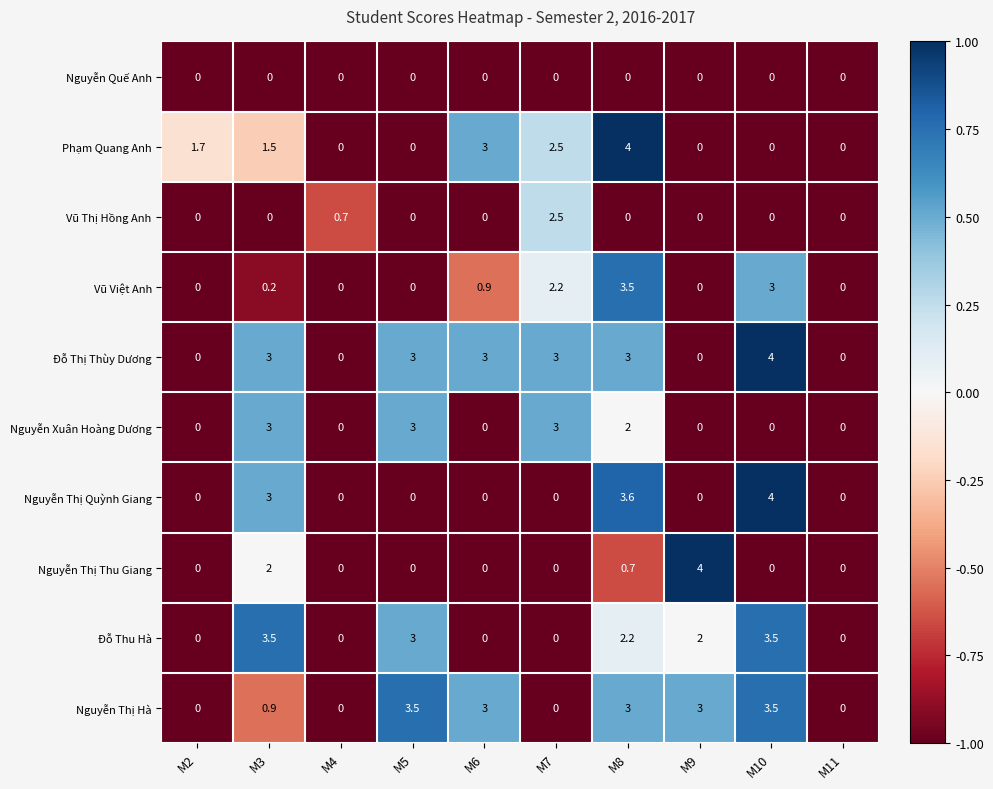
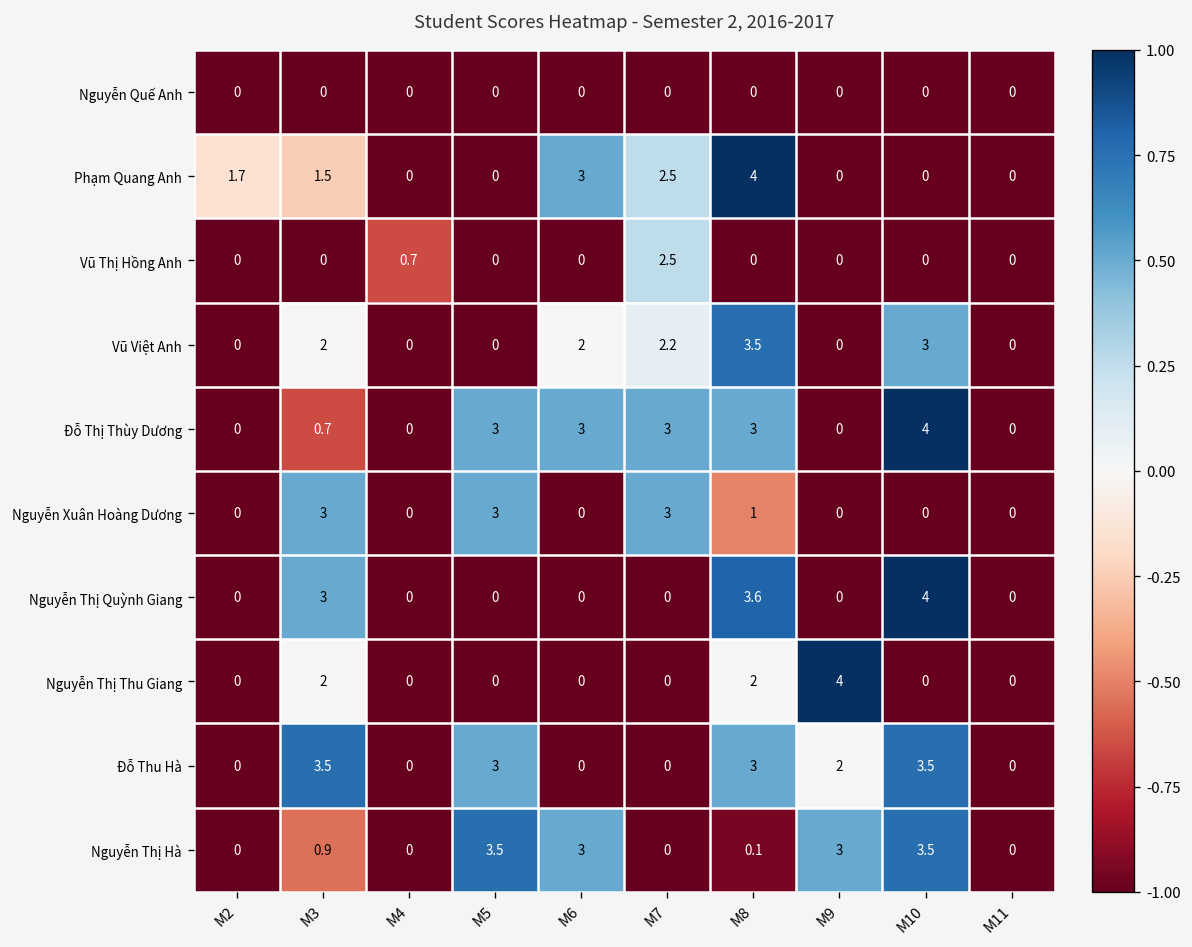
Vũ Việt Anh, M3: 0.2 -> 2
Vũ Việt Anh, M6: 0.9 -> 2
Đỗ Thị Thùy Dương, M3: 3 -> 0.7
Nguyễn Xuân Hoàng Dương, M8: 2 -> 1
Nguyễn Thị Thu Giang, M8: 0.7 -> 2
Đỗ Thu Hà, M8: 2.2 -> 3
Nguyễn Thị Hà, M8: 3 -> 0.1
